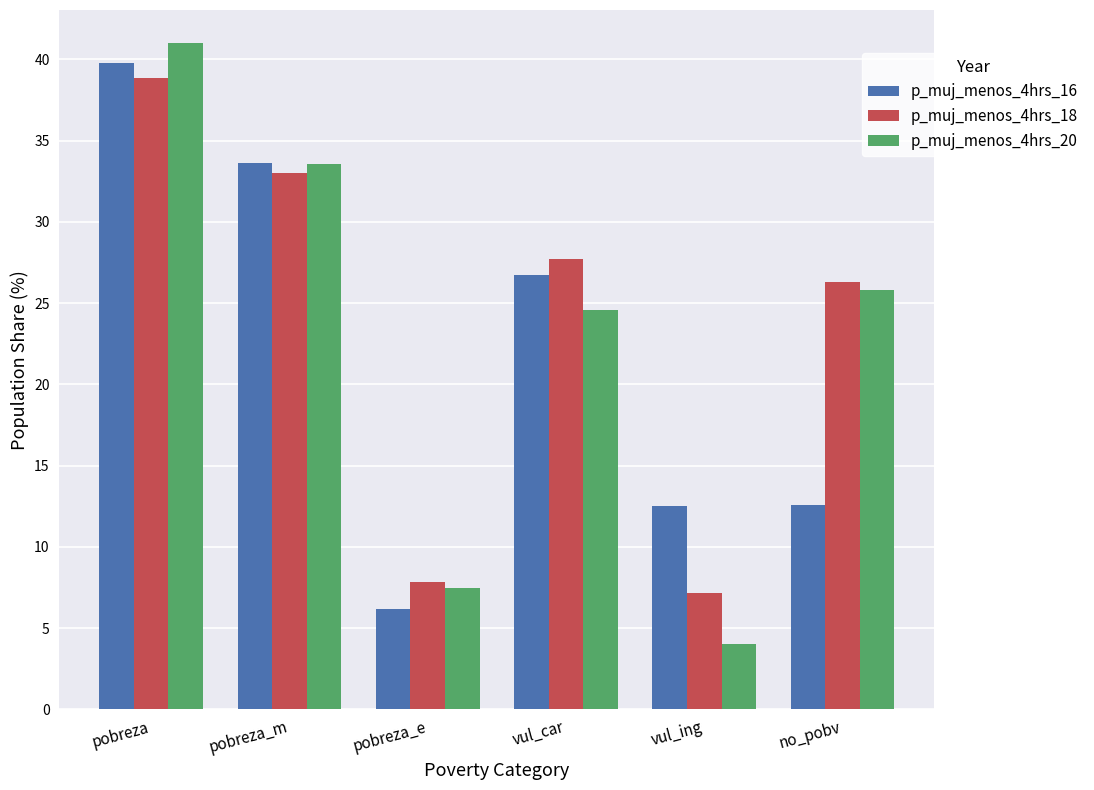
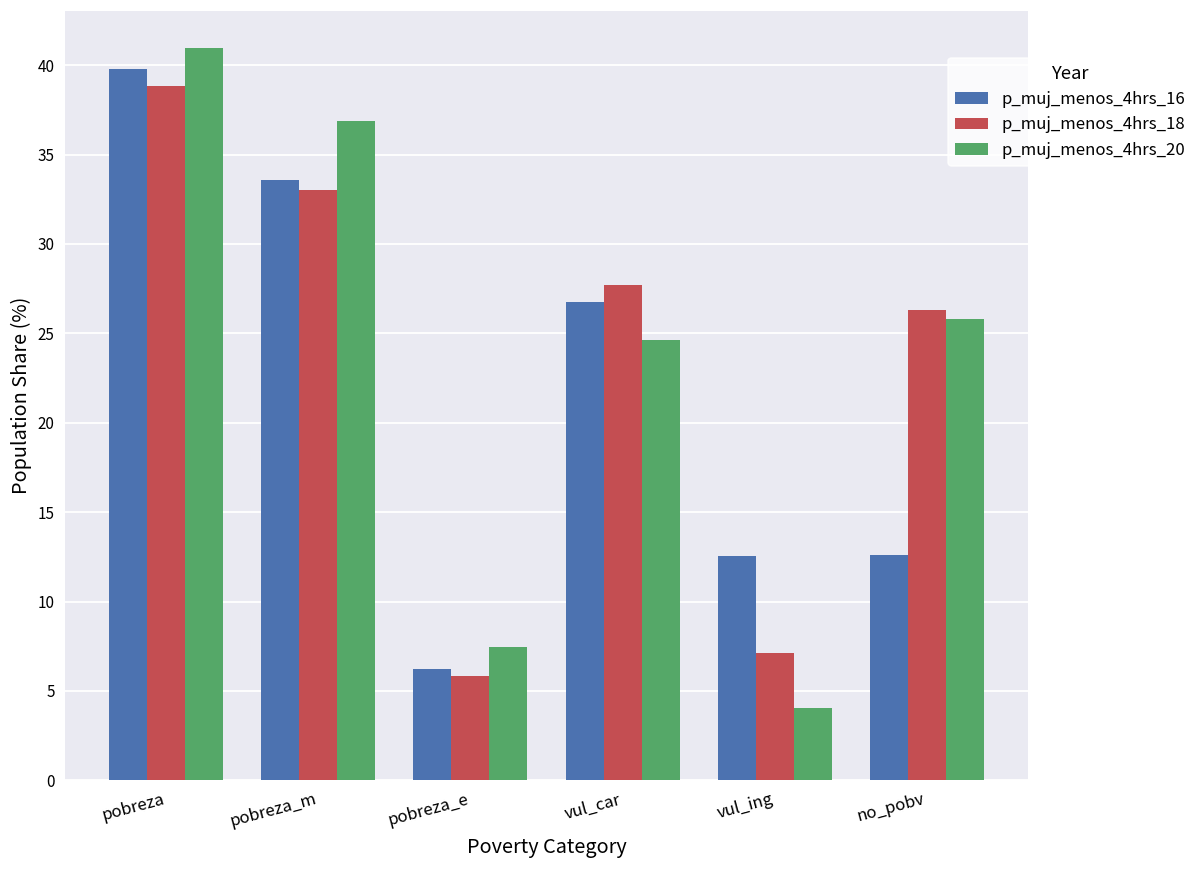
p_muj_menos_4hrs_20, pobreza_m: 33.5 -> 36.9
p_muj_menos_4hrs_18, pobreza_e: 7.9 -> 5.8
